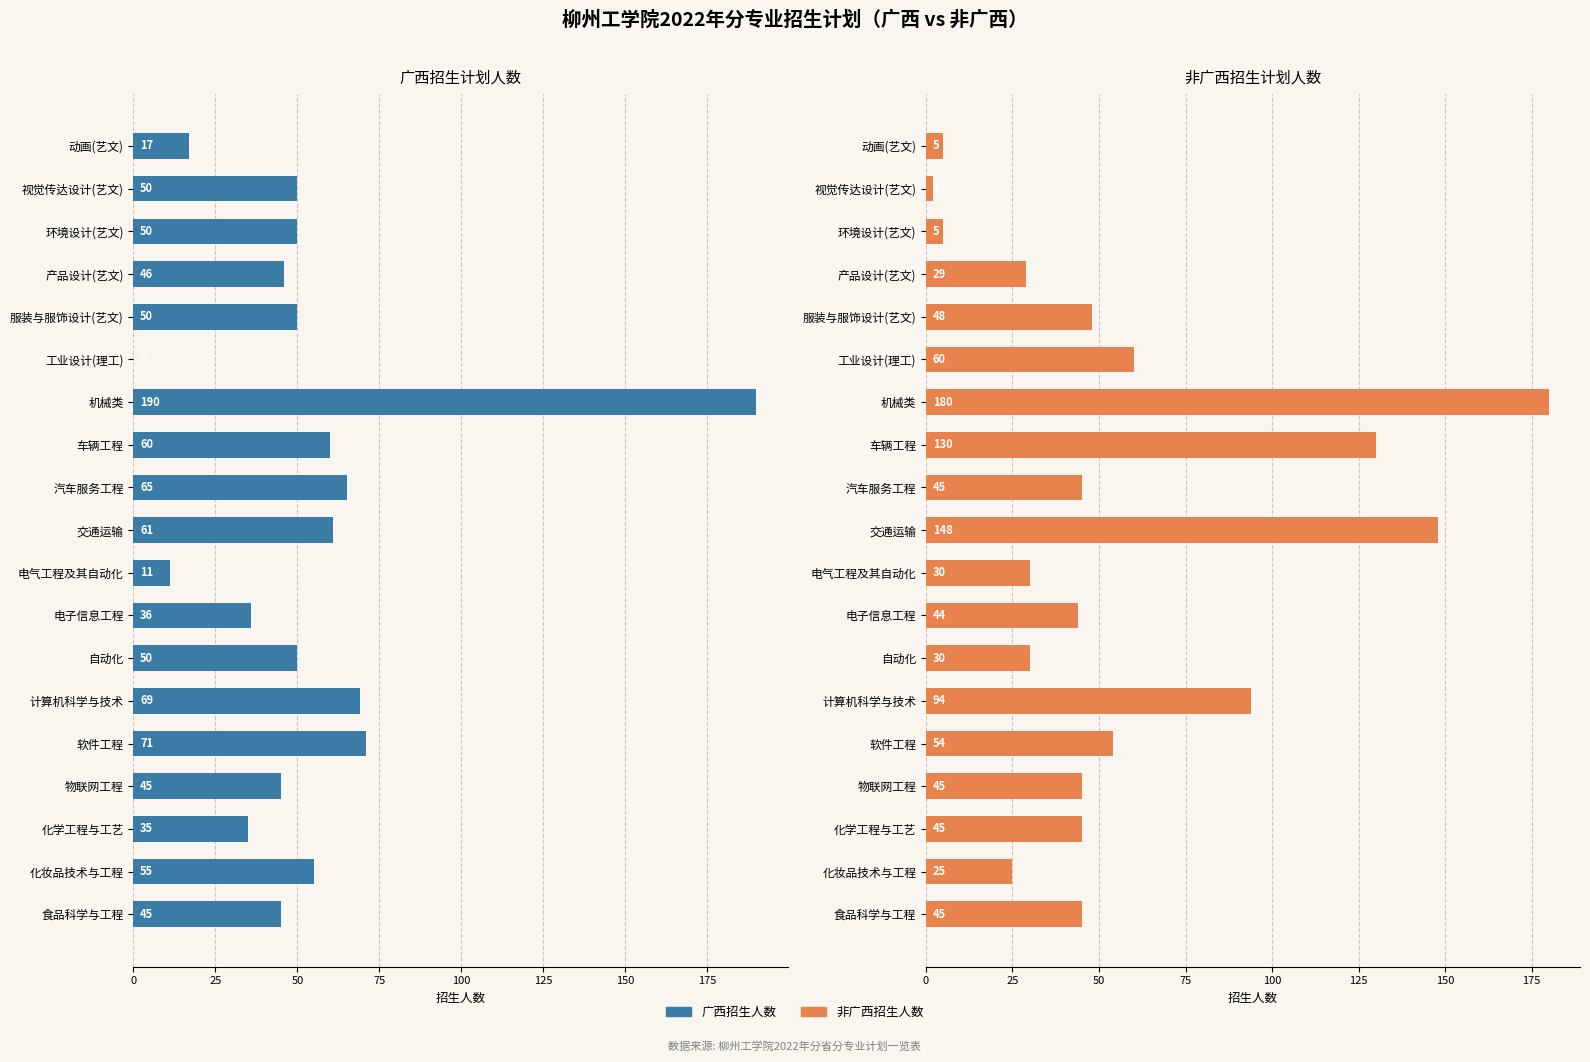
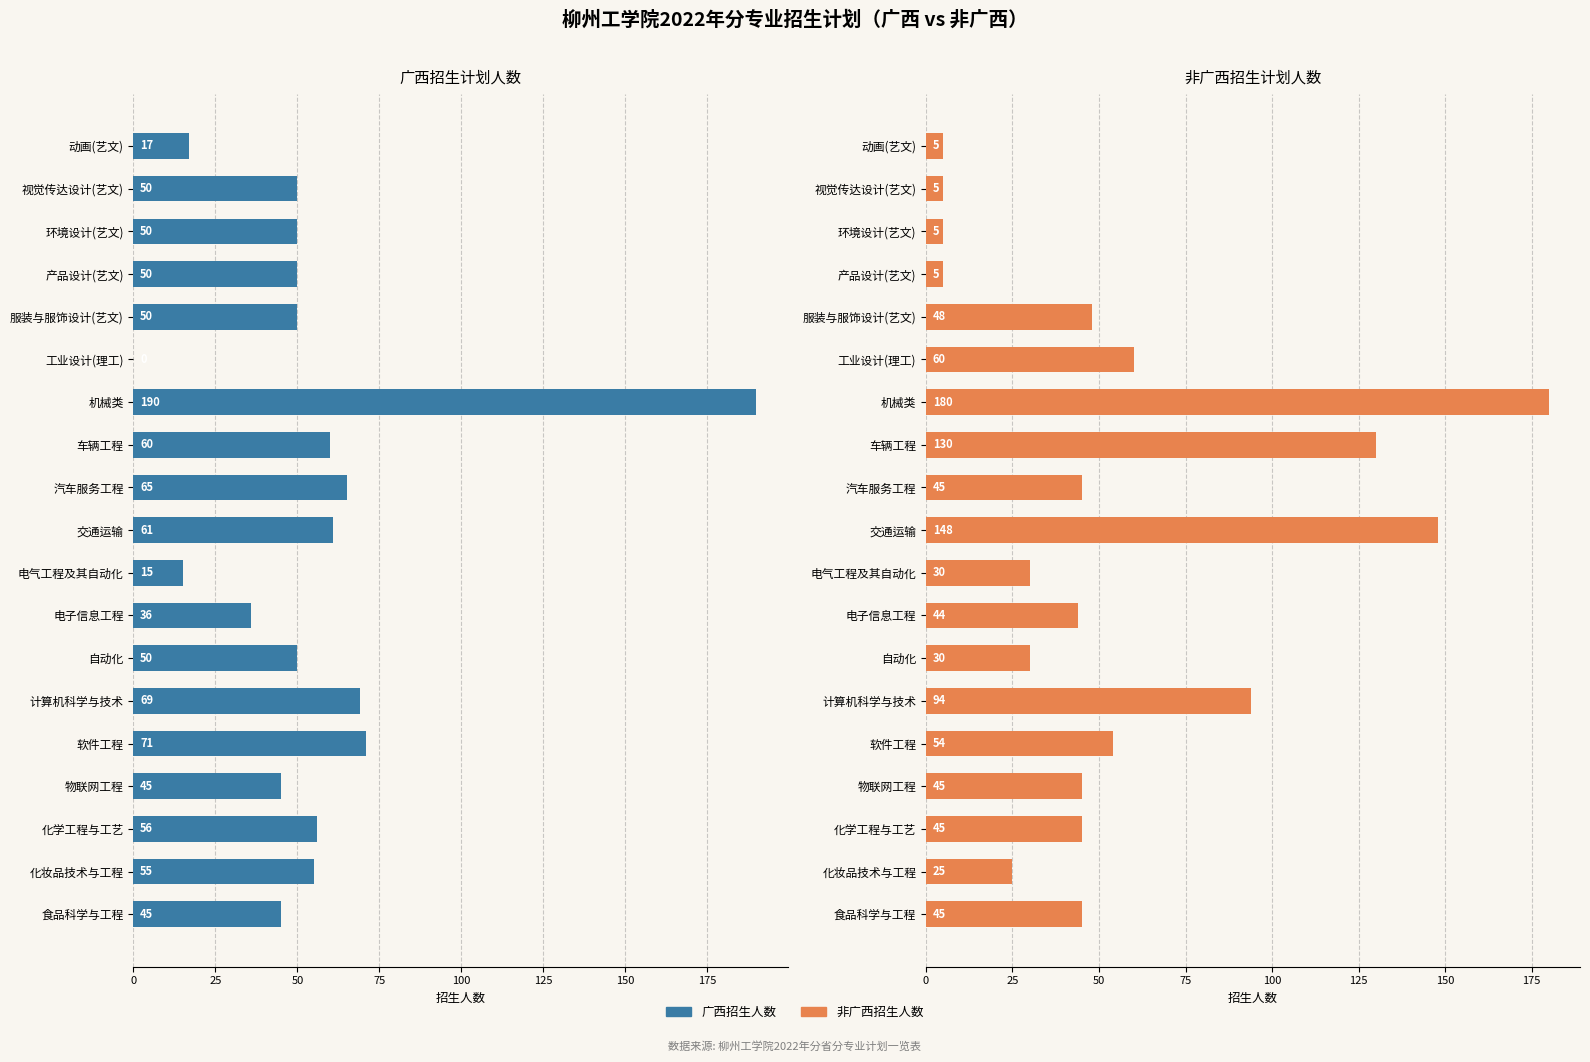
广西招生计划人数, 产品设计(艺文): 46 -> 50
广西招生计划人数, 电气工程及其自动化: 11 -> 15
广西招生计划人数, 化学工程与工艺: 35 -> 56
非广西招生计划人数, 视觉传达设计(艺文): 2 -> 5
非广西招生计划人数, 产品设计(艺文): 29 -> 5
